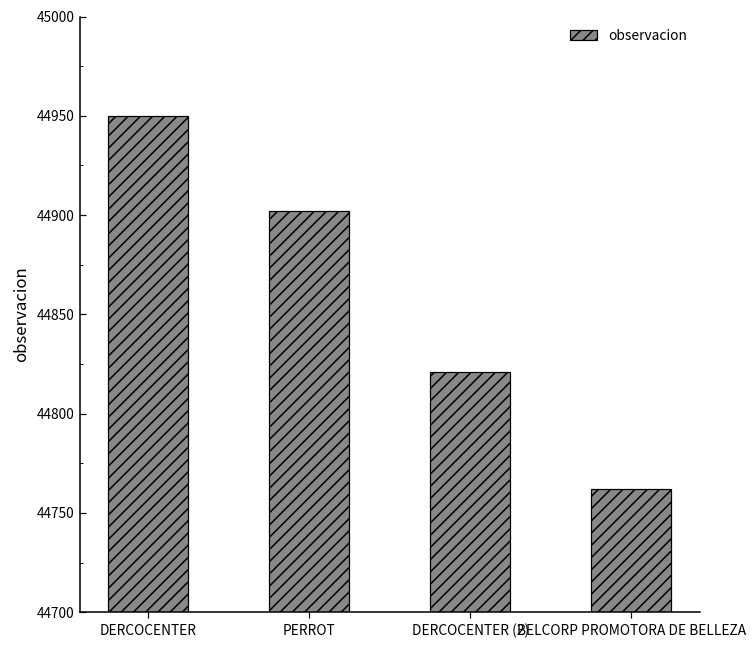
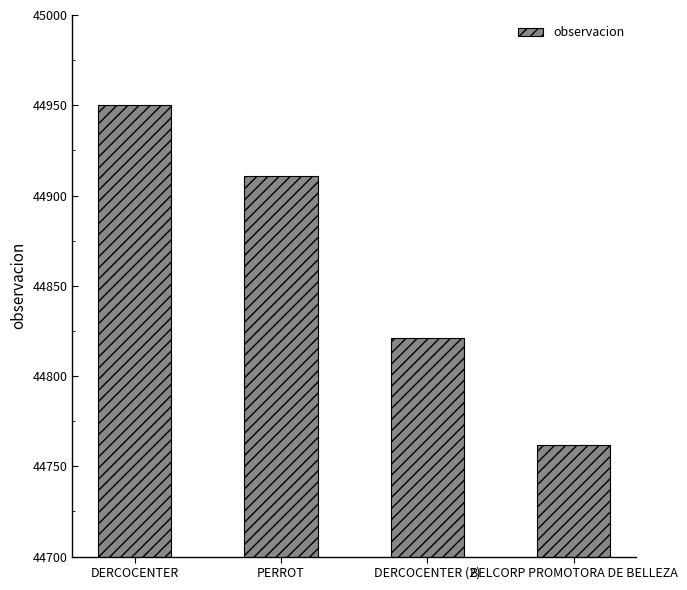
PERROT: 44902 -> 44911
